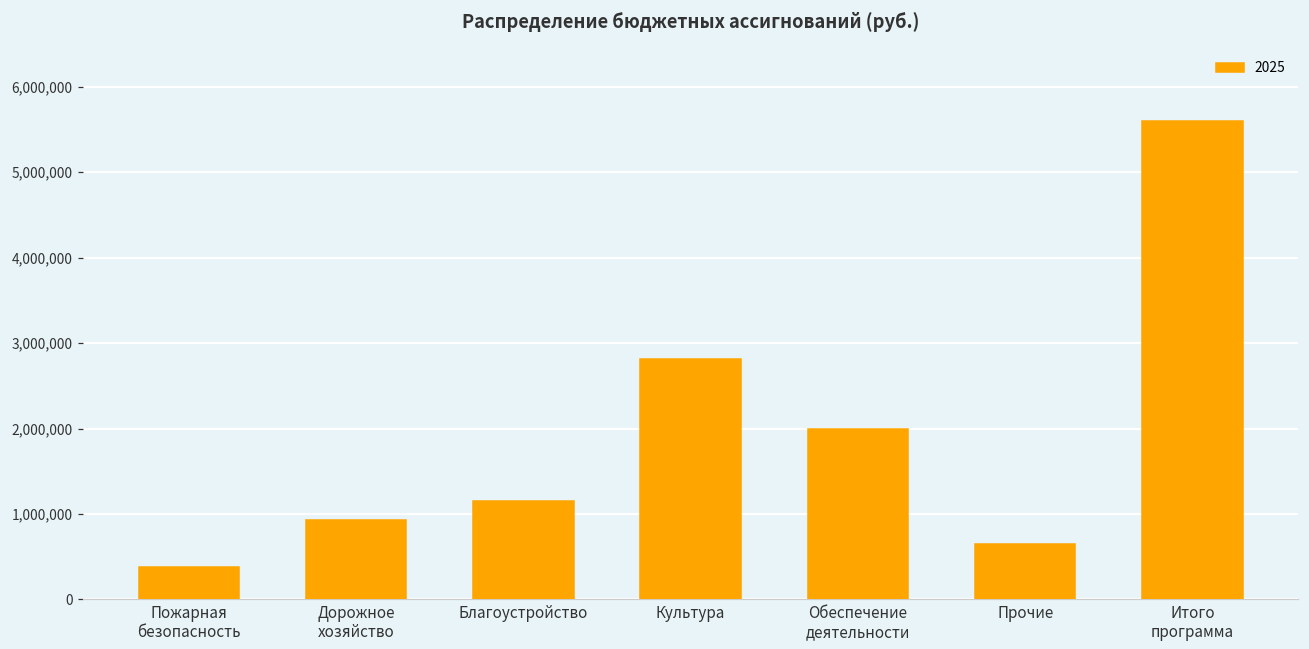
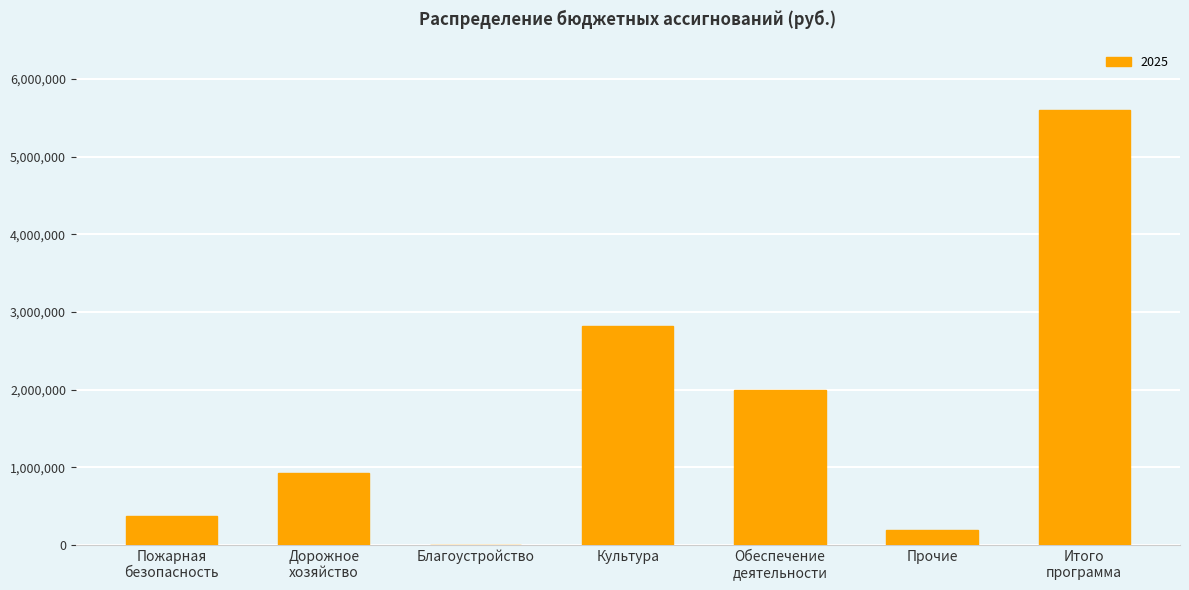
Благоустройство: 1,200,000 -> 0
Прочие: 600,000 -> 200,000
